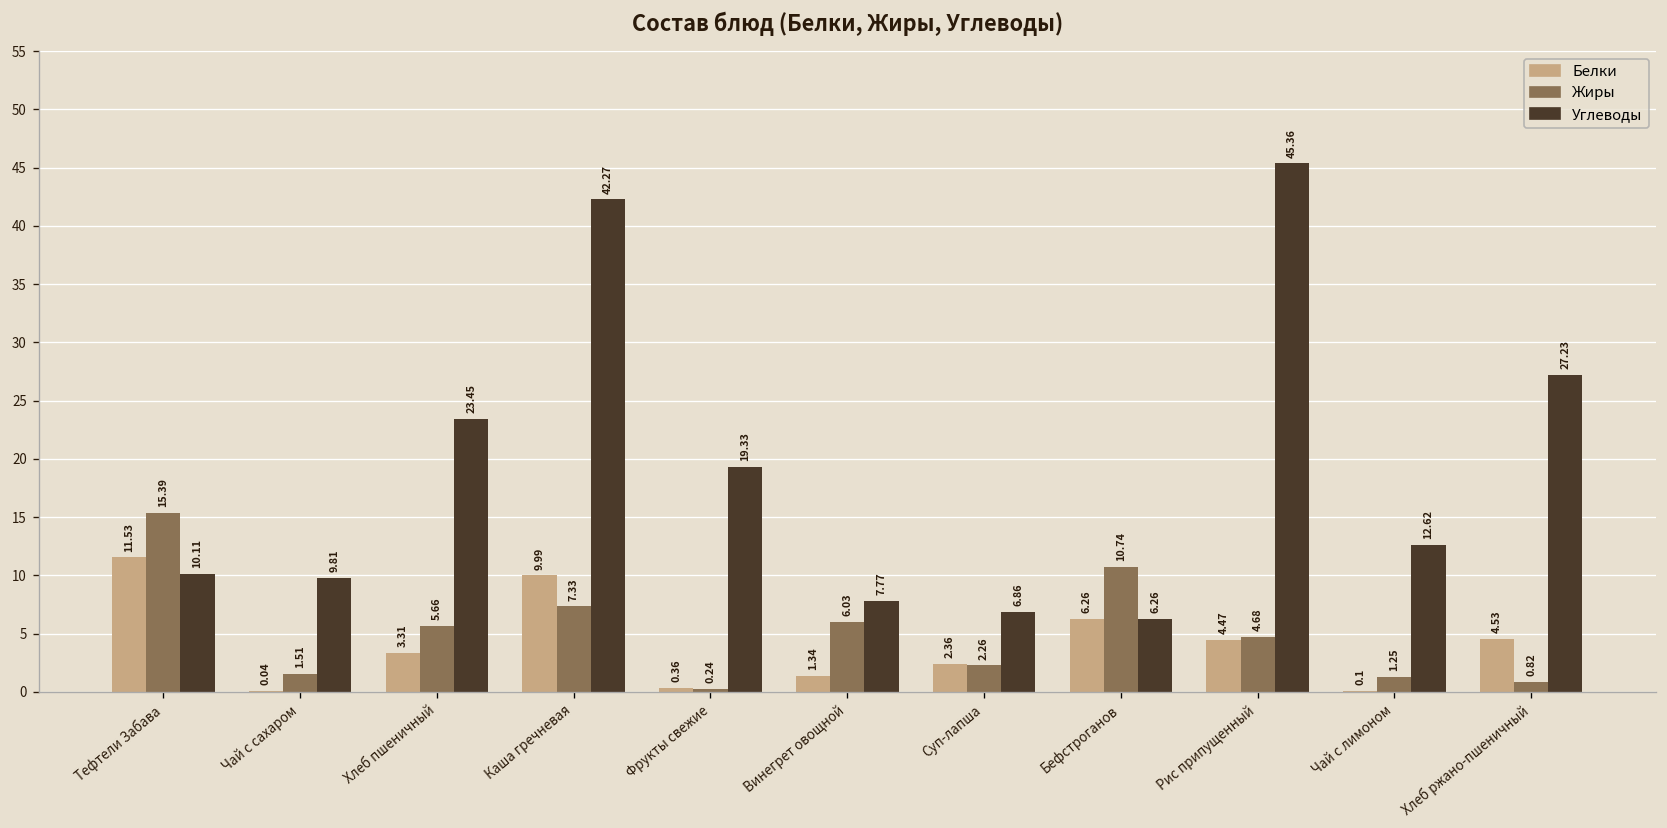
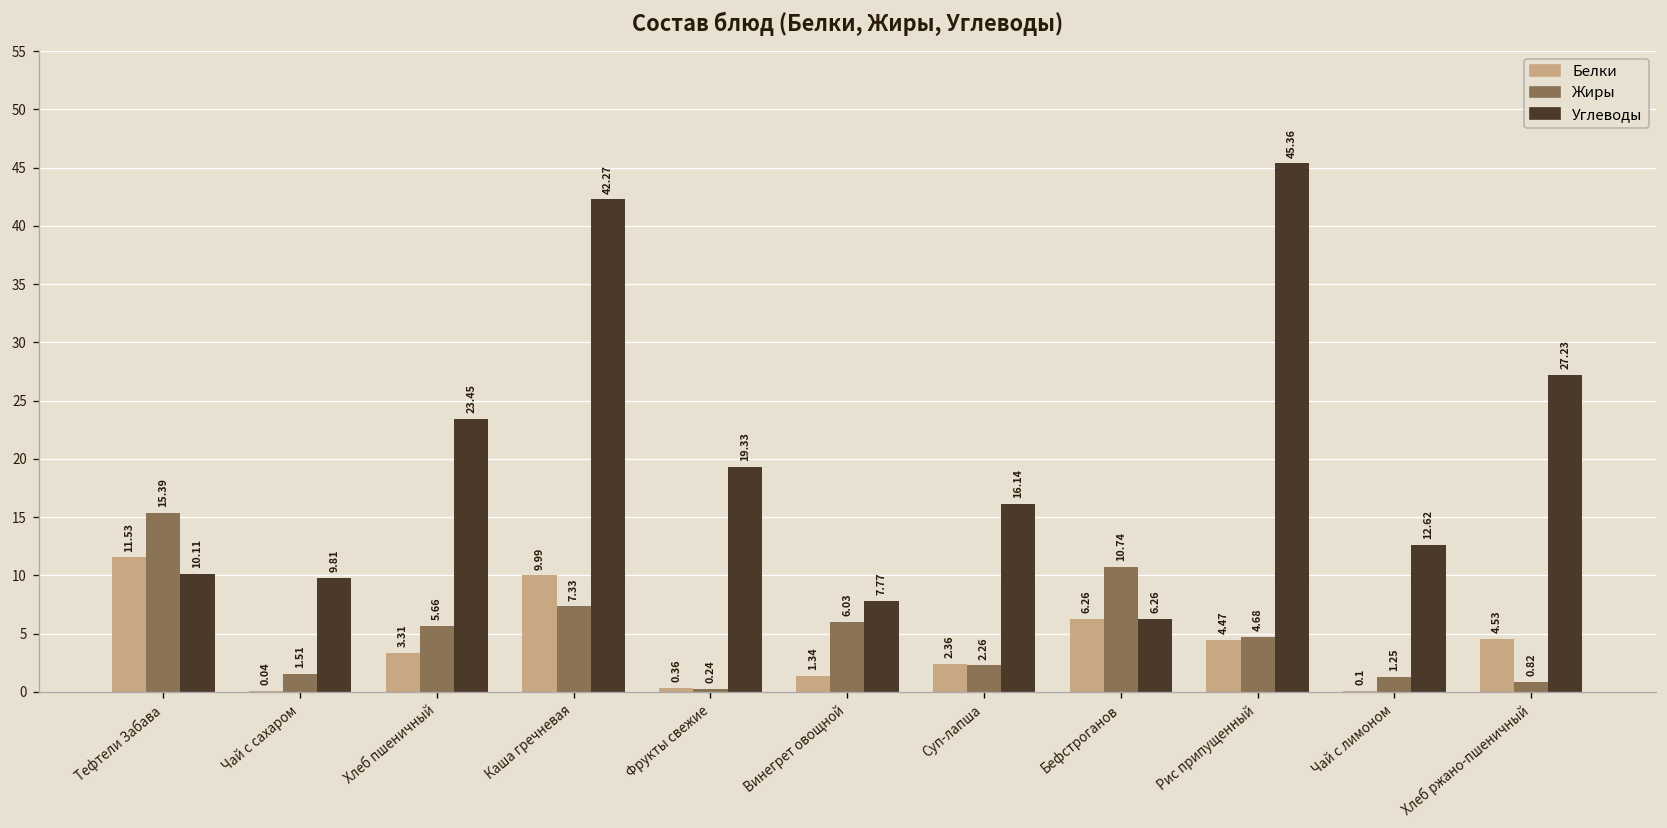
Углеводы, Суп-лапша: 6.86 -> 16.14
